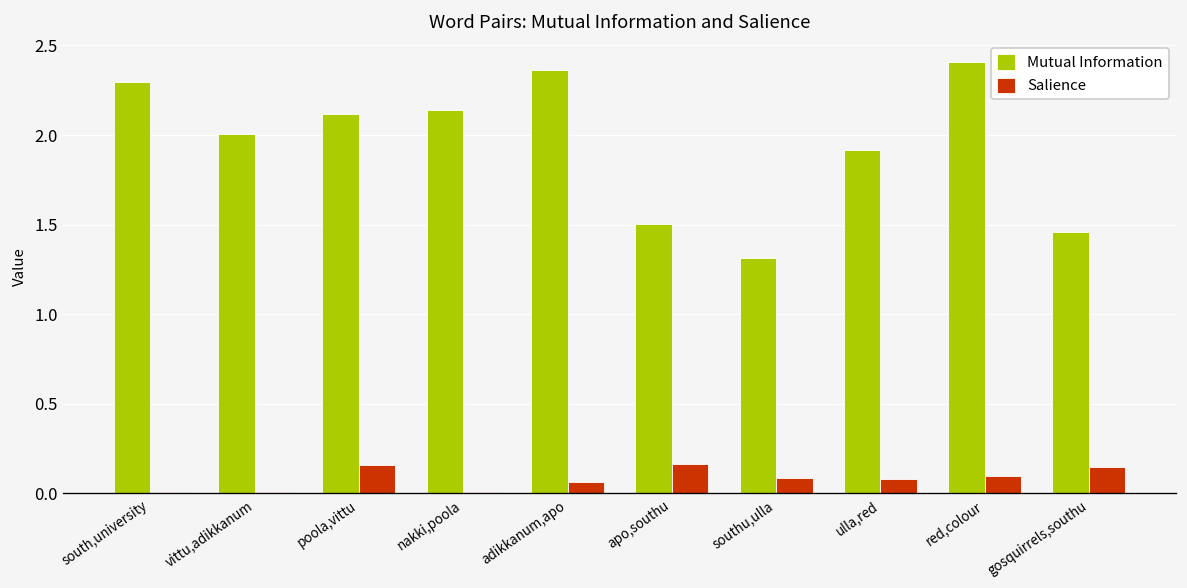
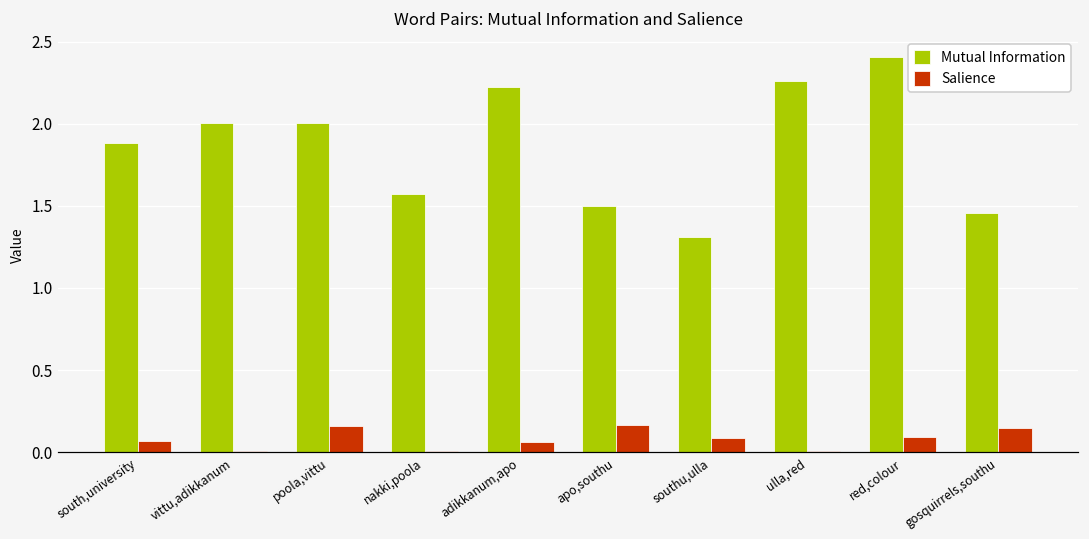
Mutual Information, south,university: 2.29 -> 1.89
Salience, south,university: 0.01 -> 0.07
Mutual Information, poola,vittu: 2.12 -> 2.01
Mutual Information, nakki,poola: 2.14 -> 1.57
Mutual Information, adikkanum,apo: 2.36 -> 2.22
Mutual Information, ulla,red: 1.92 -> 2.26
Salience, ulla,red: 0.08 -> 0.00
